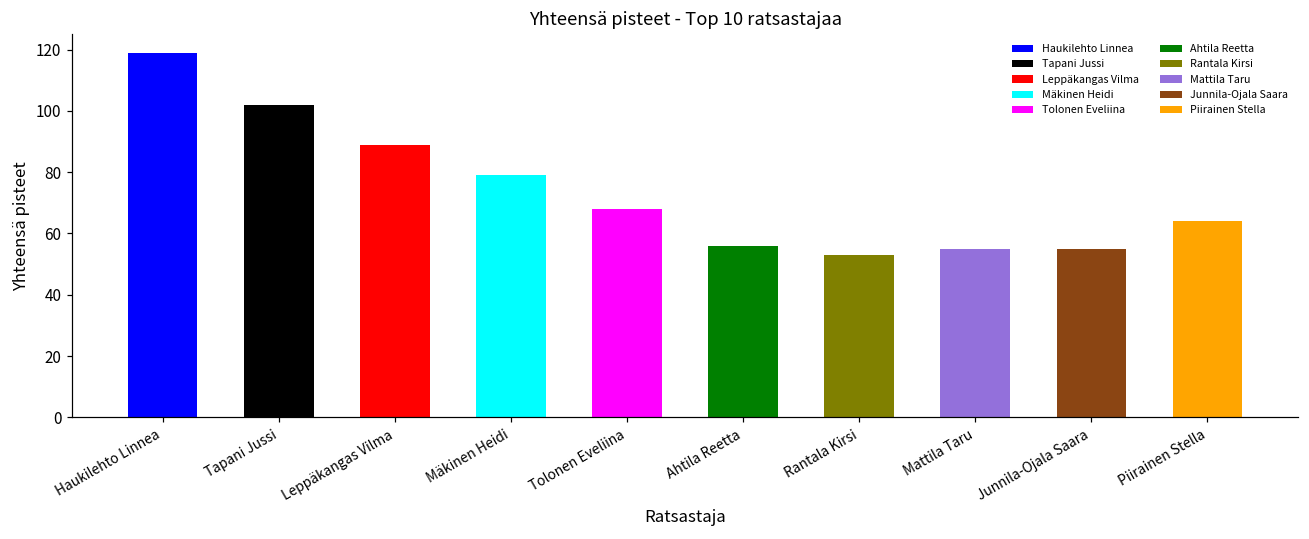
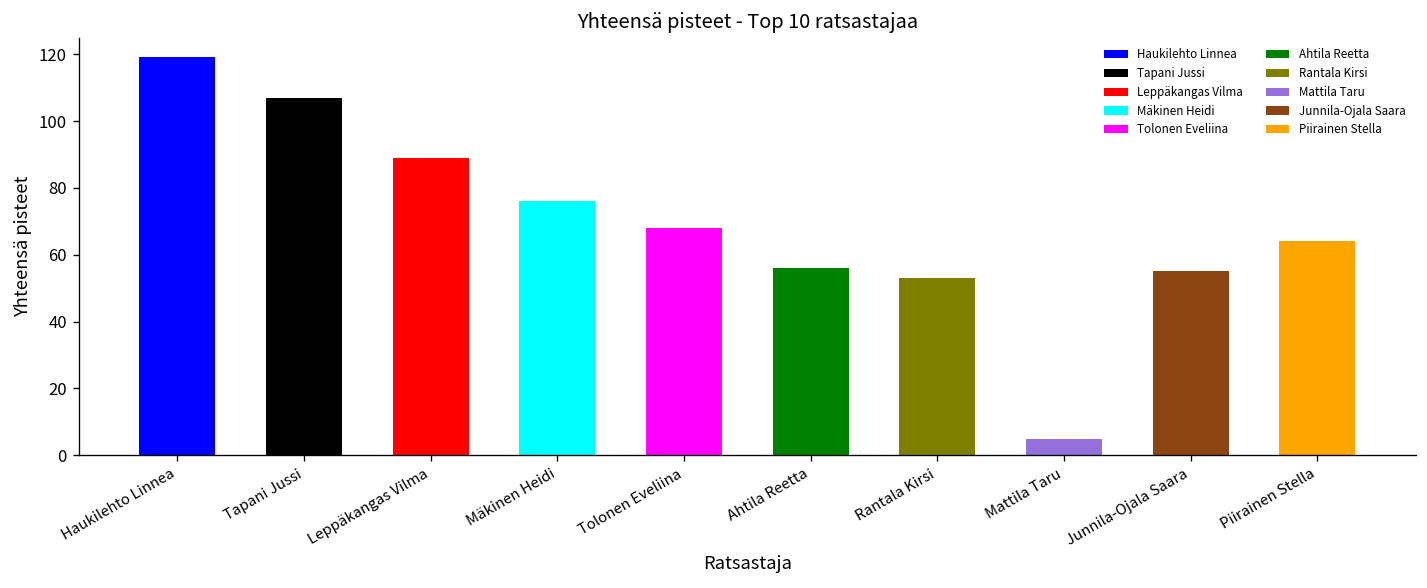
Tapani Jussi: 102 -> 107
Mäkinen Heidi: 79 -> 76
Mattila Taru: 55 -> 5
